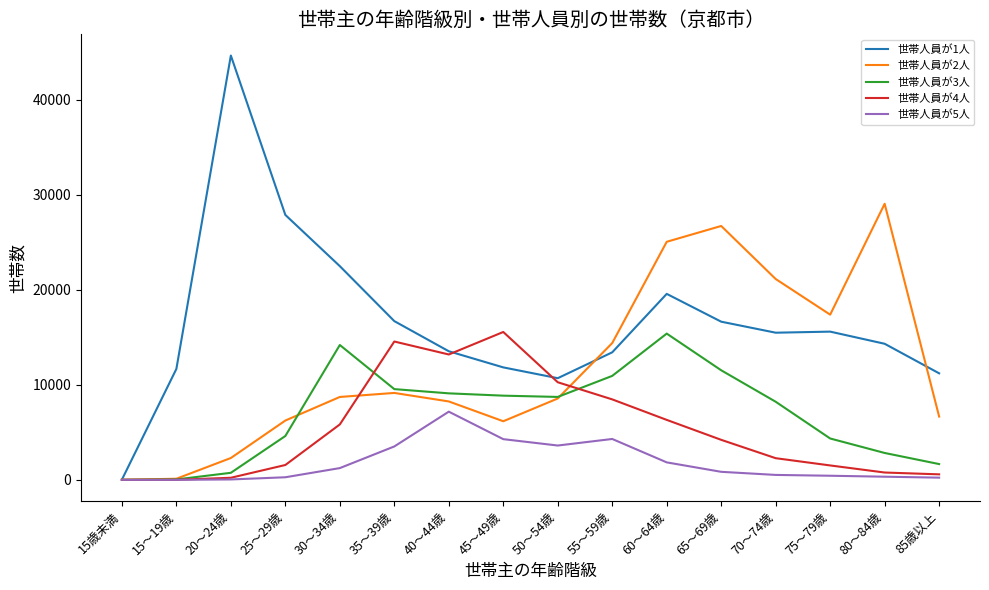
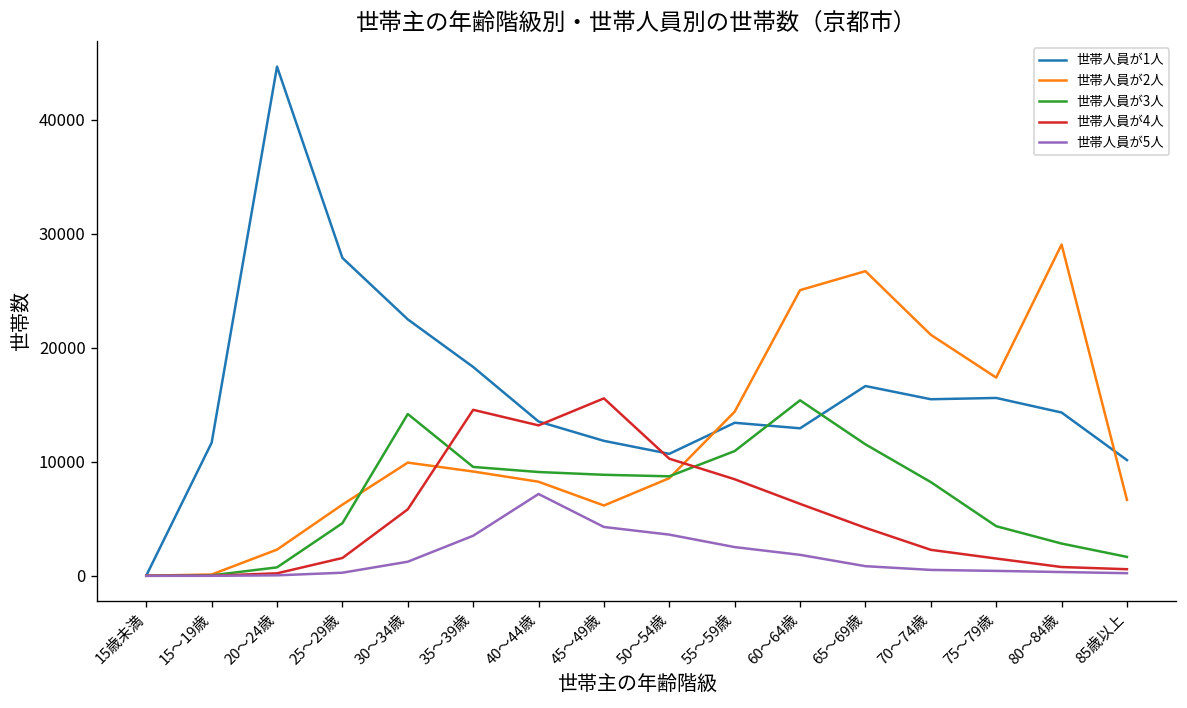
世帯人員が2人, 30～34歳: 9000 -> 10000
世帯人員が1人, 35～39歳: 17000 -> 18000
世帯人員が5人, 55～59歳: 4000 -> 3000
世帯人員が1人, 60～64歳: 20000 -> 13000
世帯人員が1人, 85歳以上: 11000 -> 10000
